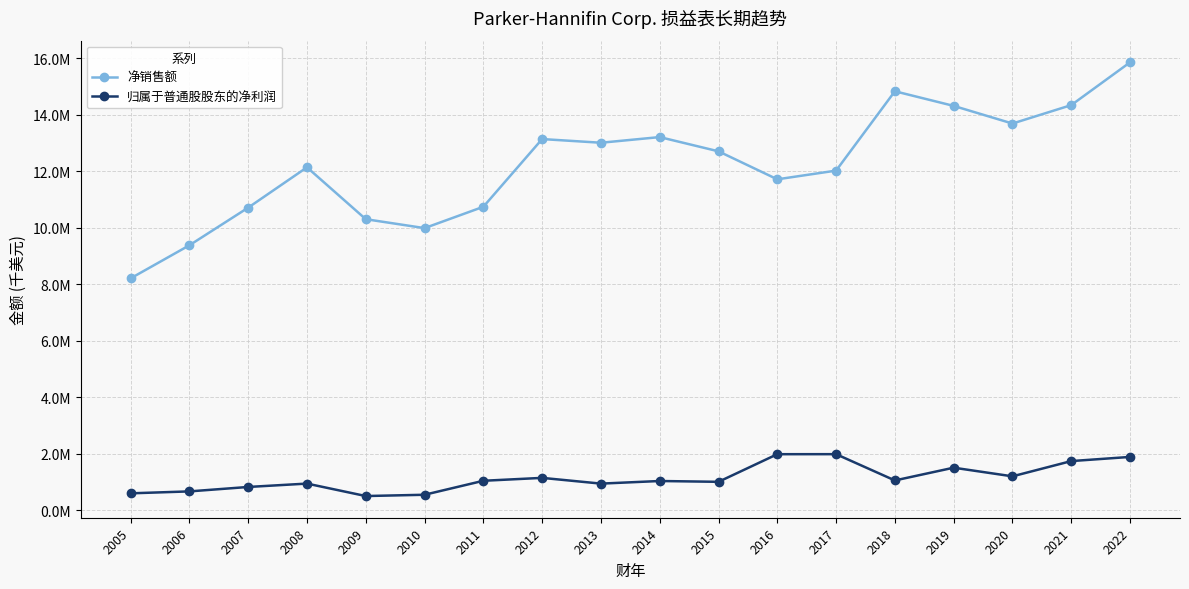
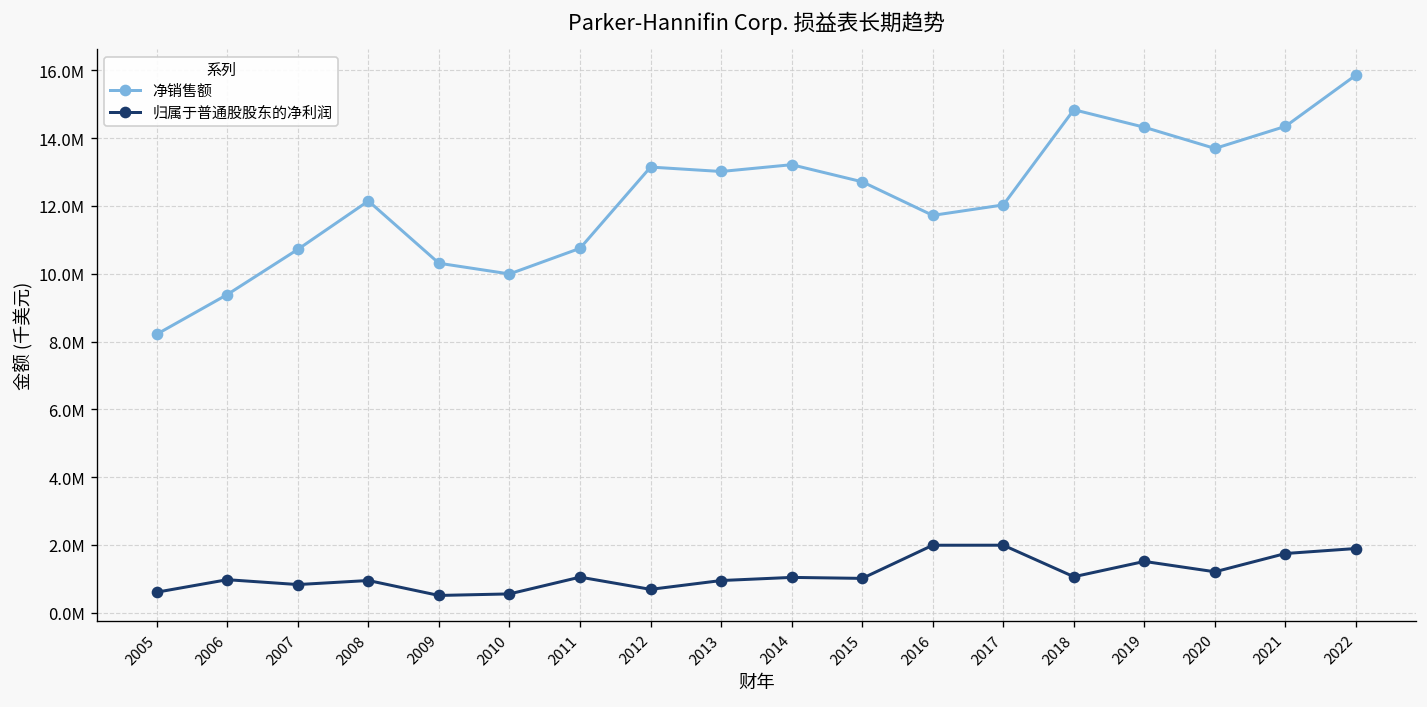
归属于普通股股东的净利润, 2006: 700000 -> 1000000
归属于普通股股东的净利润, 2012: 1200000 -> 700000
